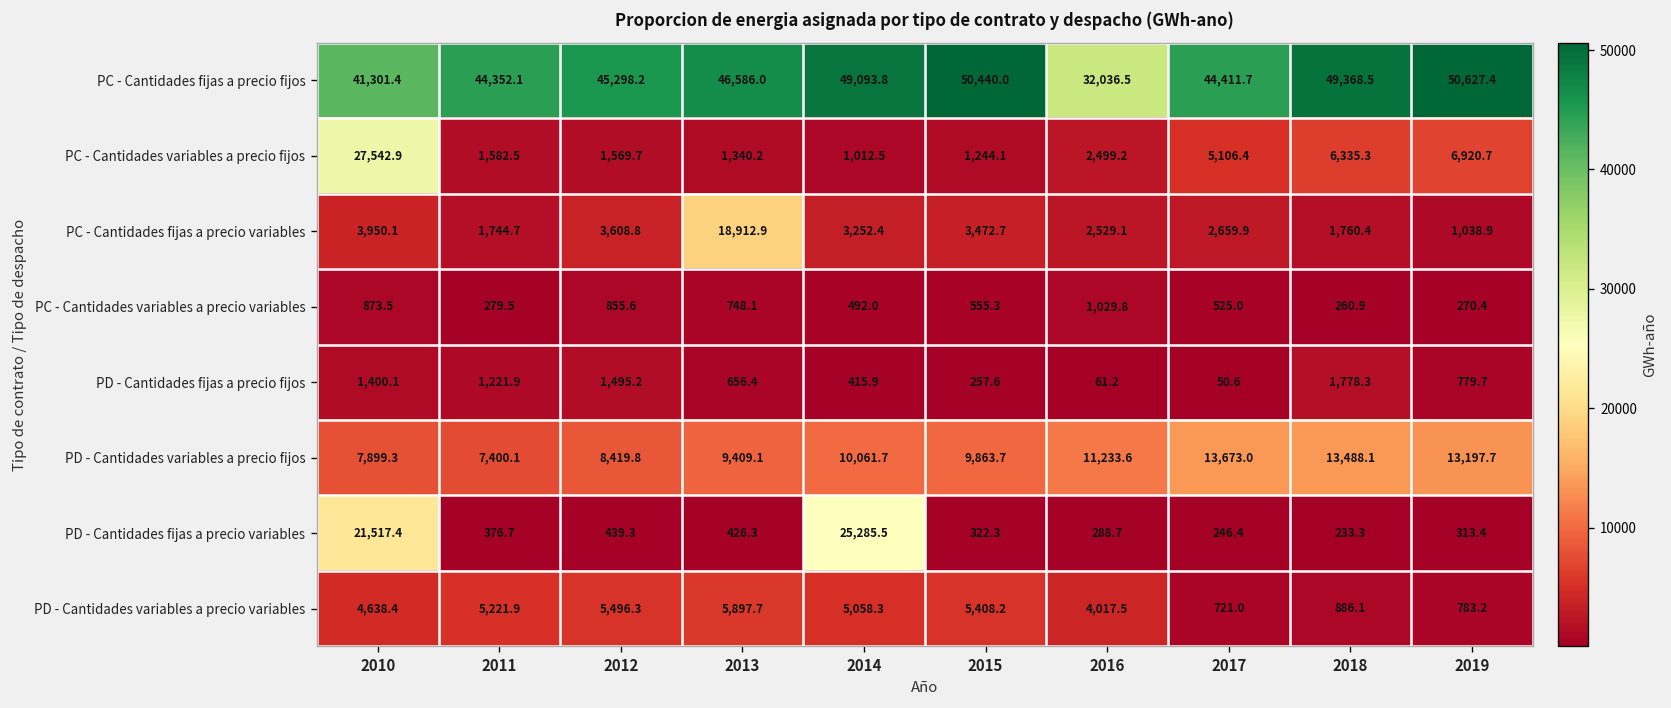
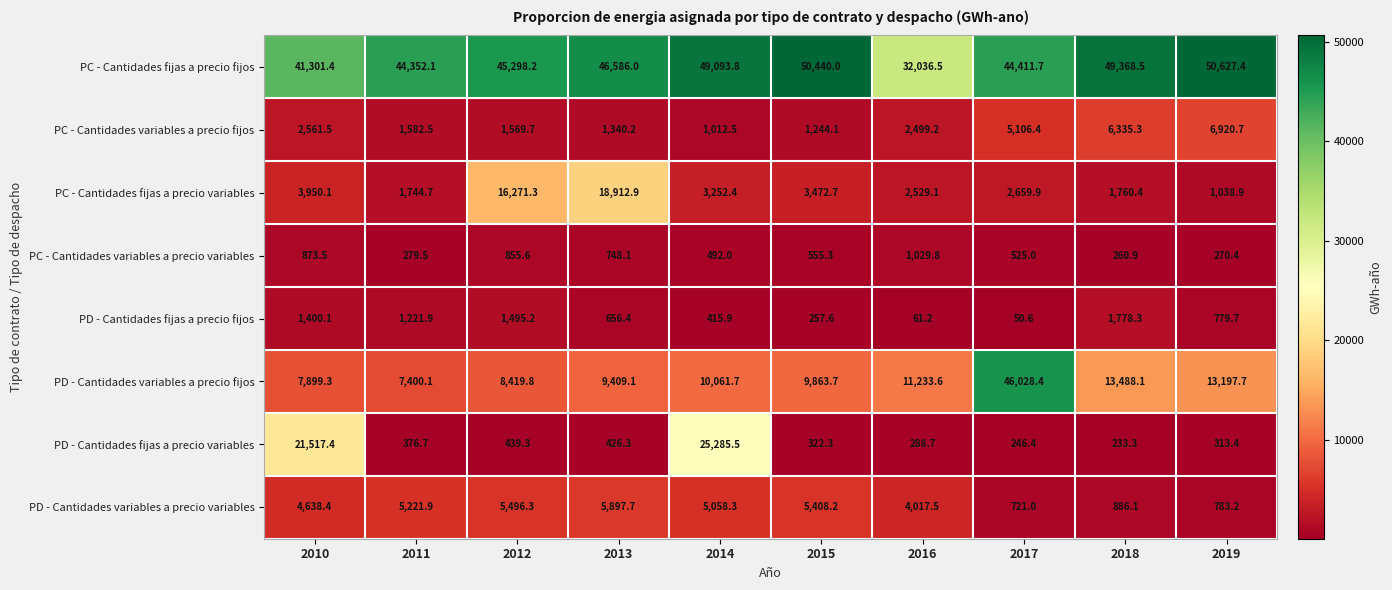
PC - Cantidades variables a precio fijos, 2010: 27,542.9 -> 2,561.5
PC - Cantidades fijas a precio variables, 2012: 3,608.8 -> 16,271.3
PD - Cantidades variables a precio fijos, 2017: 13,673.0 -> 46,028.4
